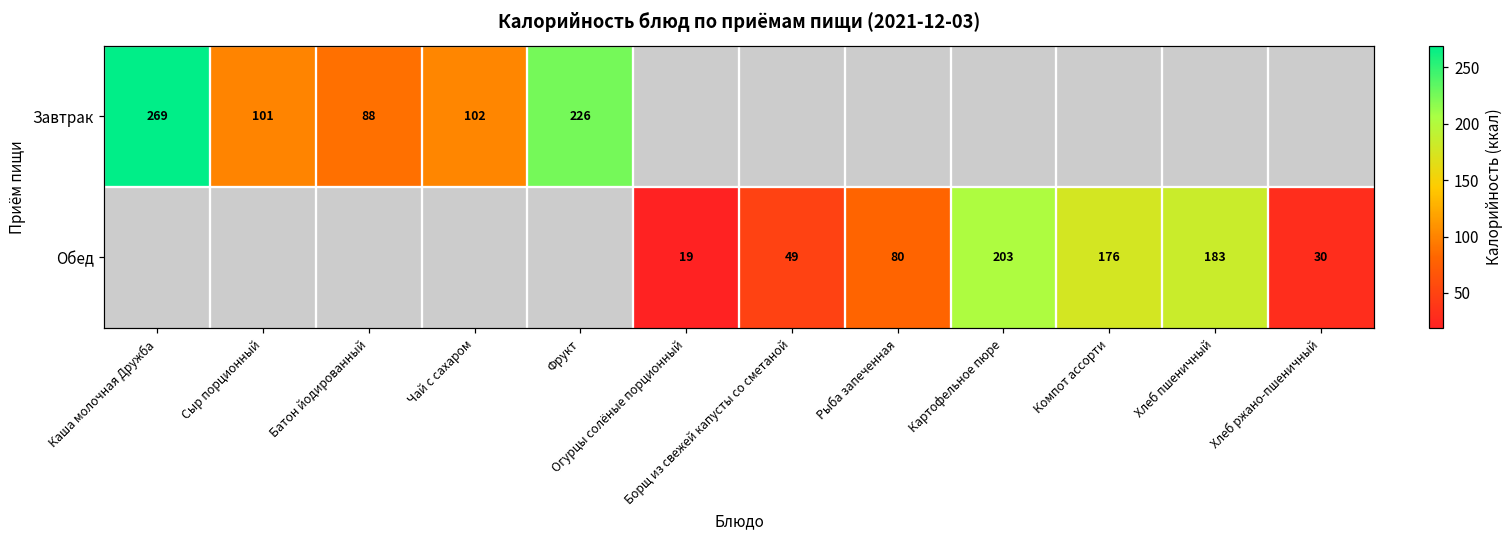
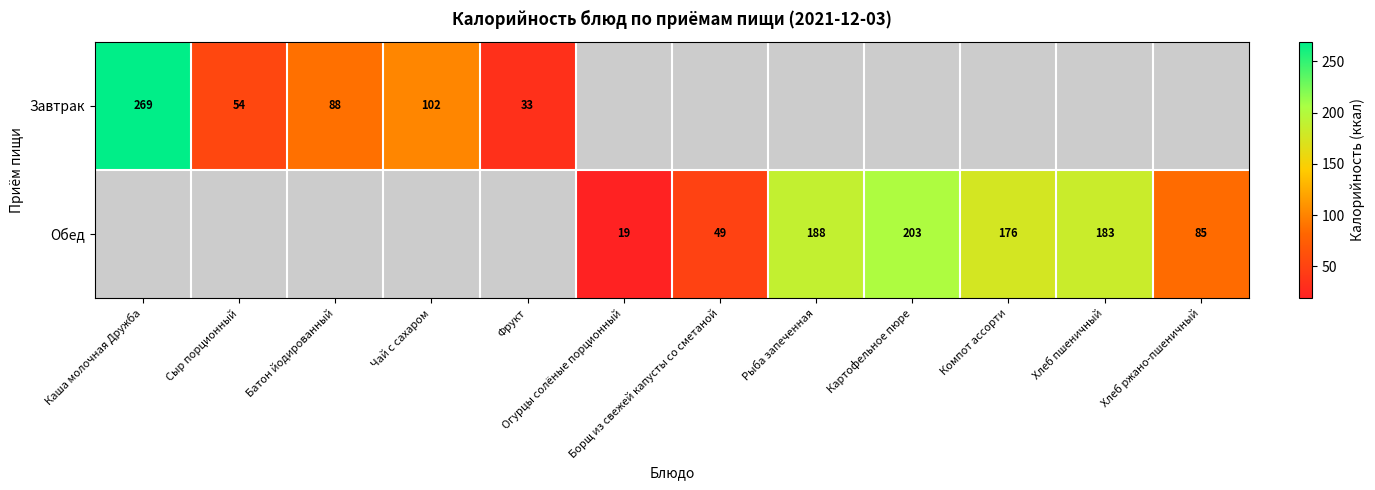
Завтрак, Сыр порционный: 101 -> 54
Завтрак, Фрукт: 226 -> 33
Обед, Рыба запеченная: 80 -> 188
Обед, Хлеб ржано-пшеничный: 30 -> 85
